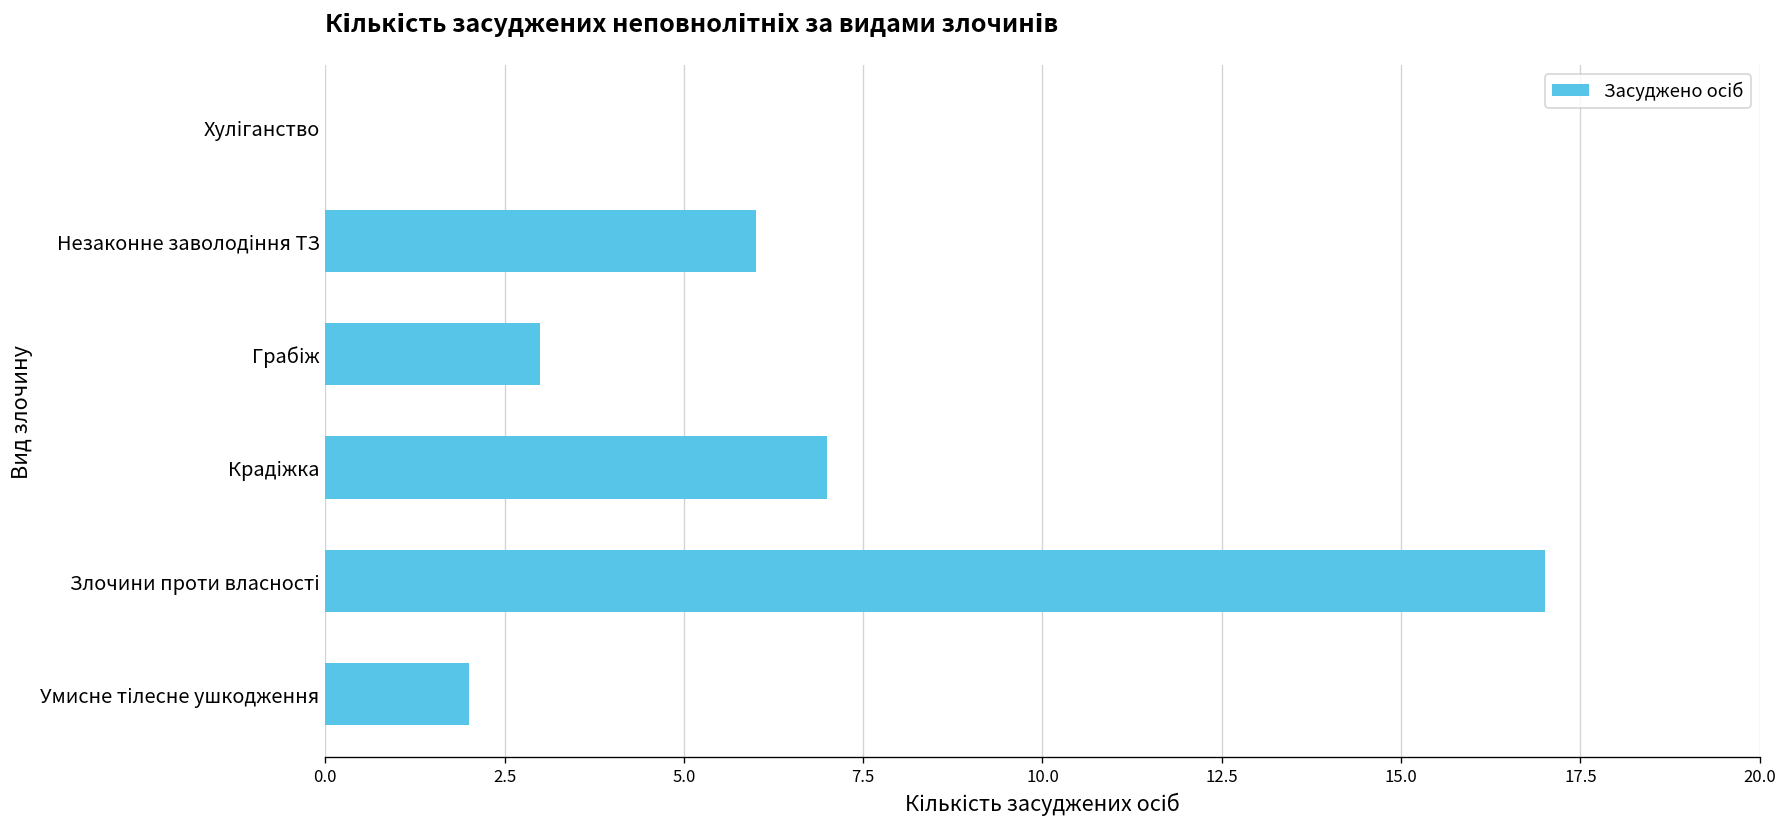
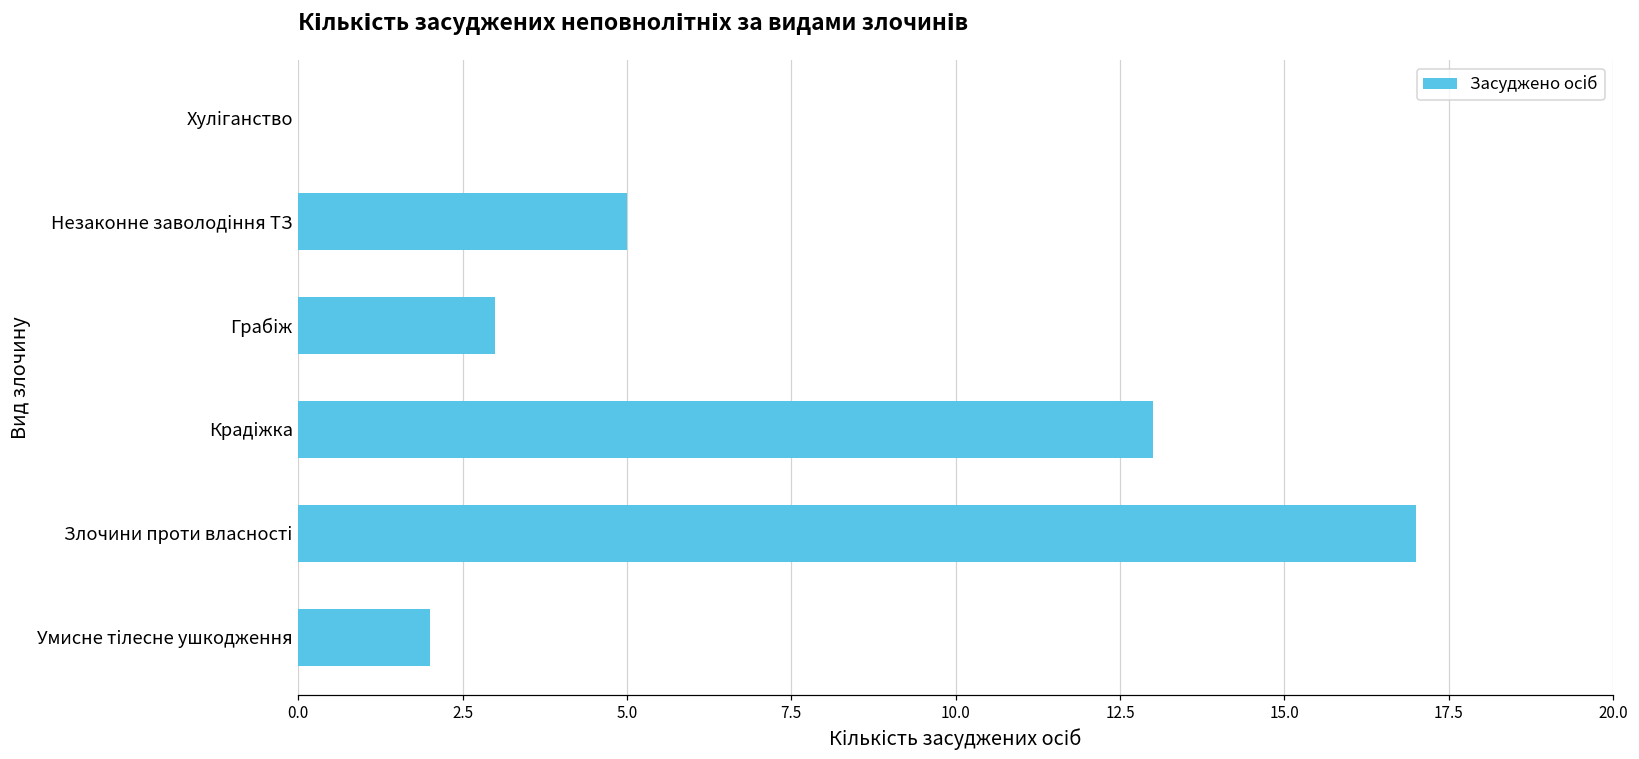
Незаконне заволодіння ТЗ: 6 -> 5
Крадіжка: 7 -> 13
